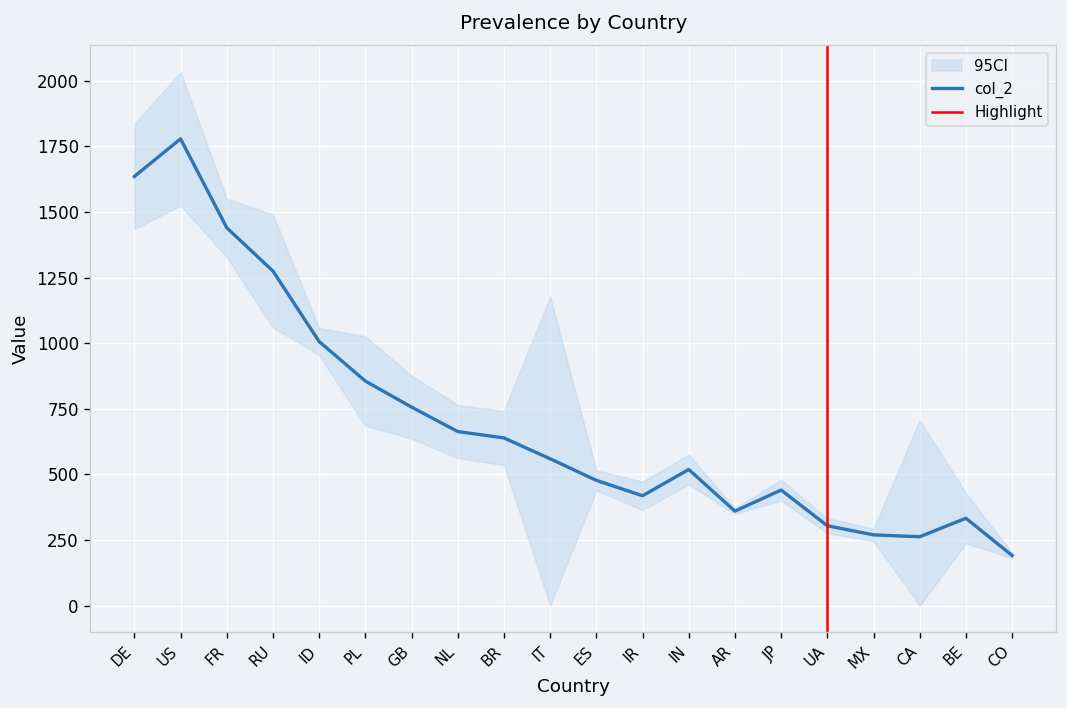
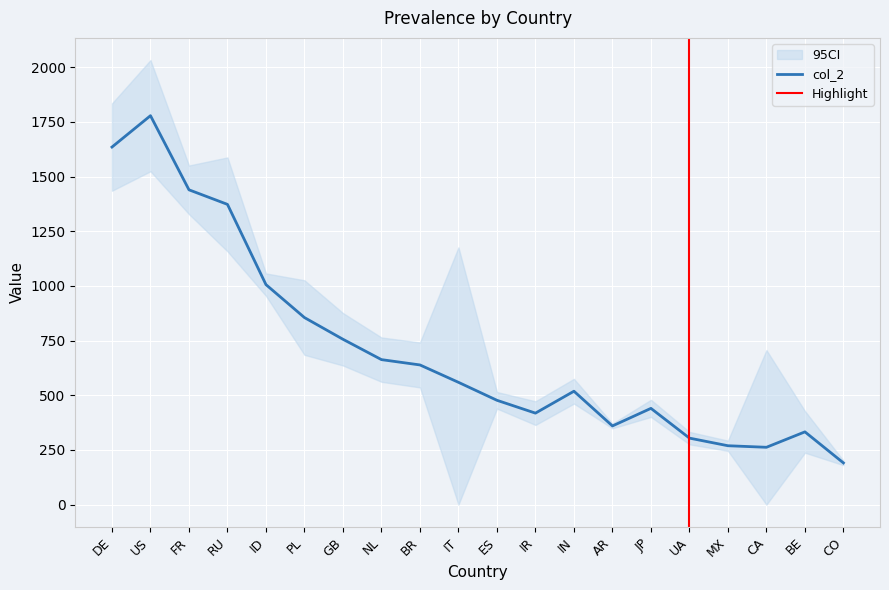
col_2, RU: 1270 -> 1370
